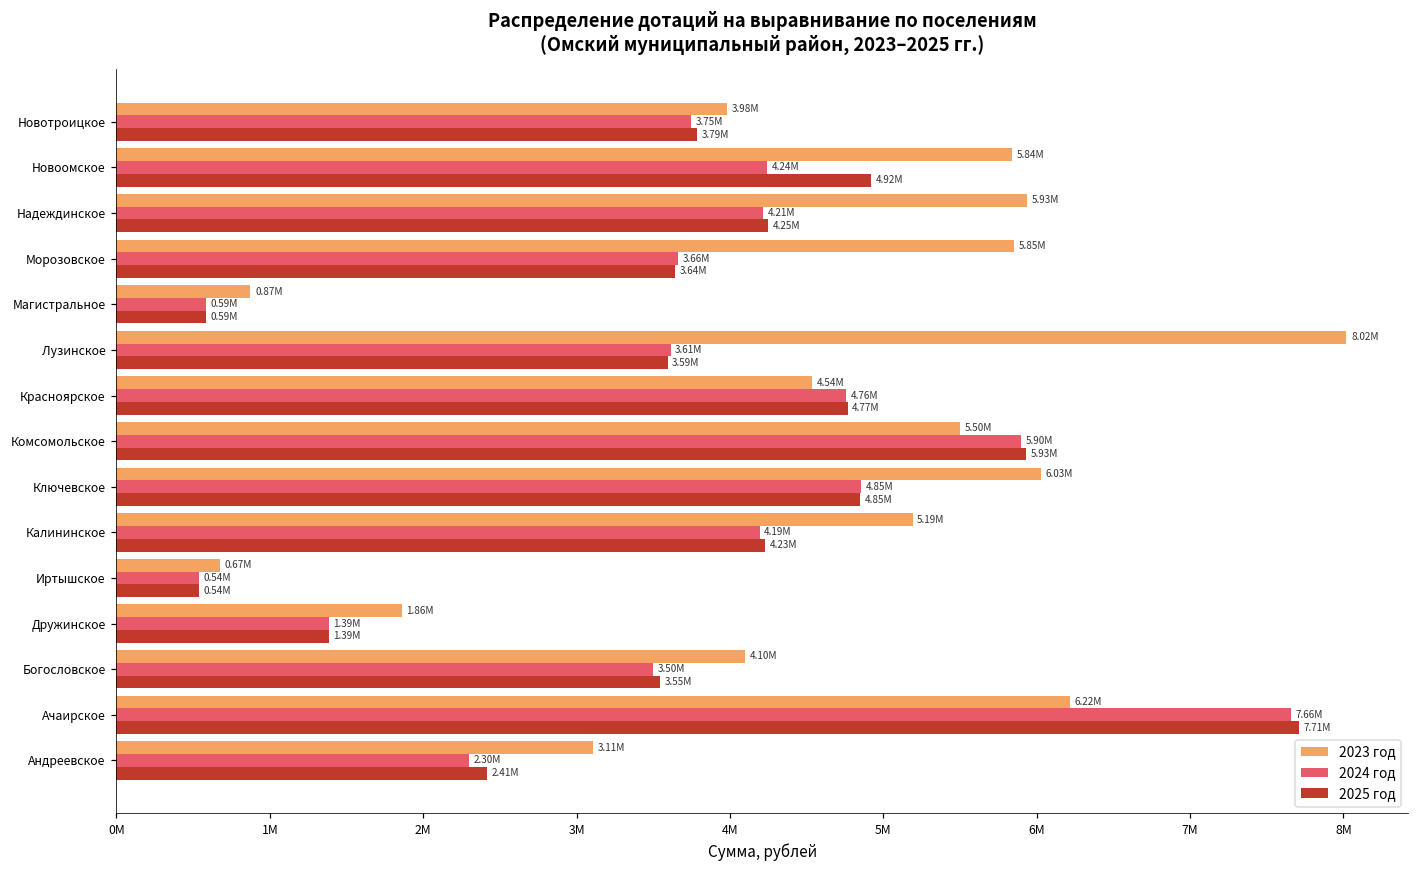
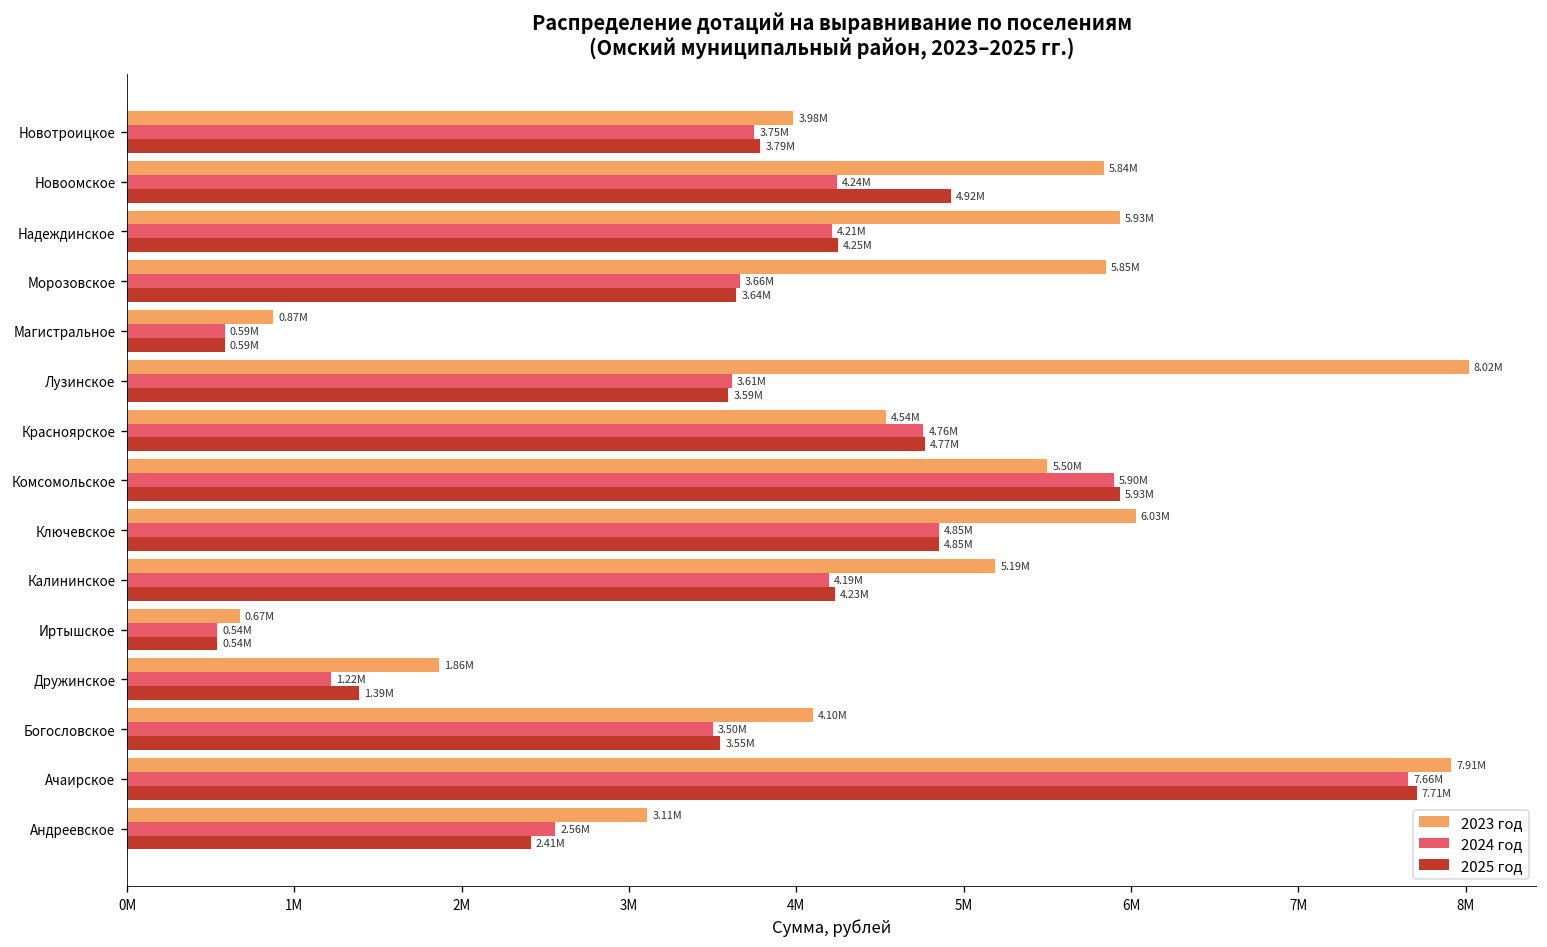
2024 год, Дружинское: 1.39M -> 1.22M
2023 год, Ачаирское: 6.22M -> 7.91M
2024 год, Андреевское: 2.30M -> 2.56M
